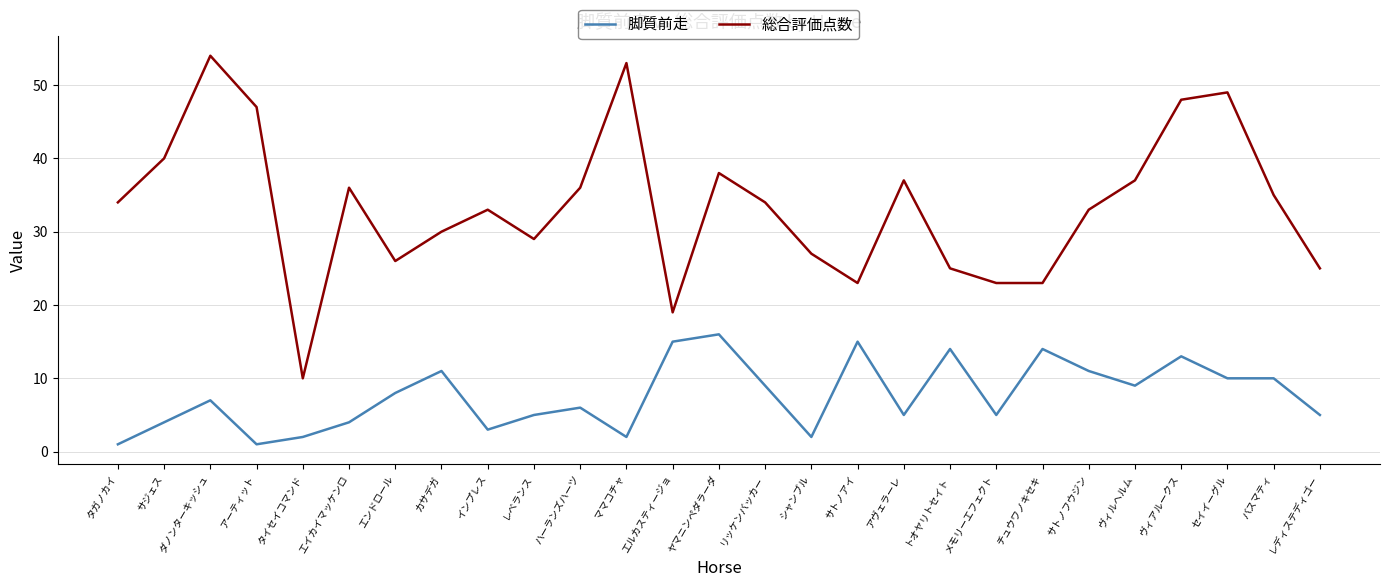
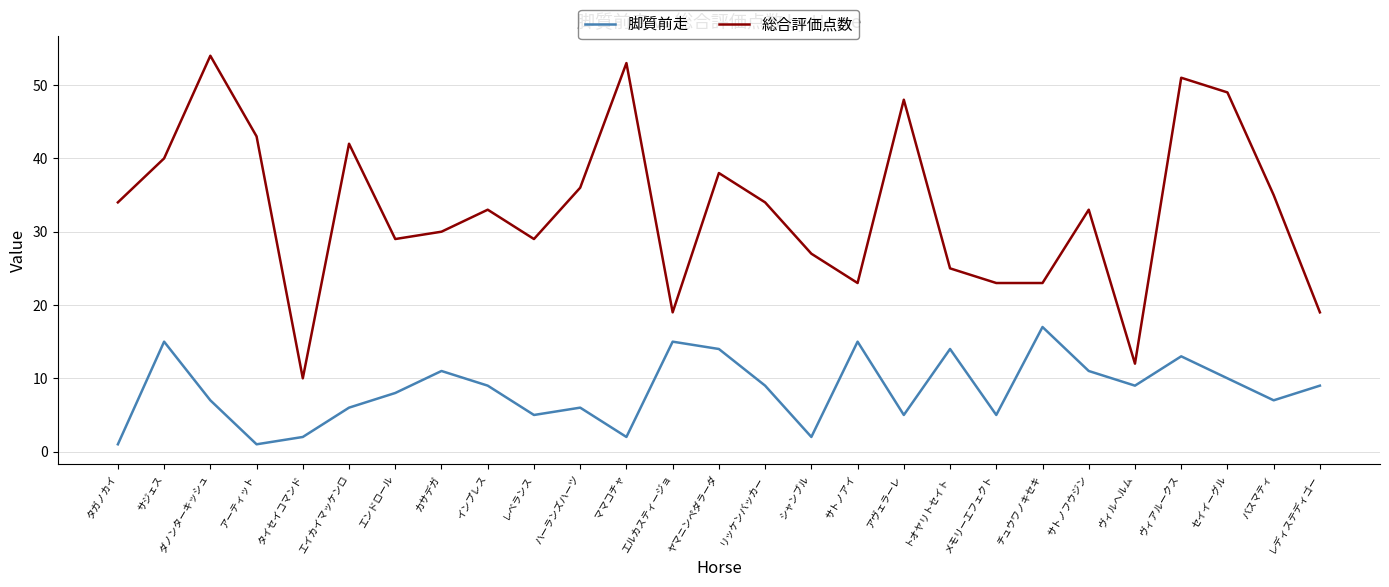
脚質前走, サジェス: 4 -> 15
総合評価点数, アーティット: 47 -> 43
脚質前走, エイカイマッケンロ: 4 -> 6
総合評価点数, エイカイマッケンロ: 36 -> 42
総合評価点数, エンドロール: 26 -> 29
脚質前走, インプレス: 3 -> 9
脚質前走, ヤマニンペダラーダ: 16 -> 14
総合評価点数, アヴェラーレ: 37 -> 48
脚質前走, チュウワノキセキ: 14 -> 17
総合評価点数, ヴィルヘルム: 37 -> 12
総合評価点数, ヴィアルークス: 48 -> 51
脚質前走, バスマティ: 10 -> 7
脚質前走, レディステディゴー: 5 -> 9
総合評価点数, レディステディゴー: 25 -> 19
